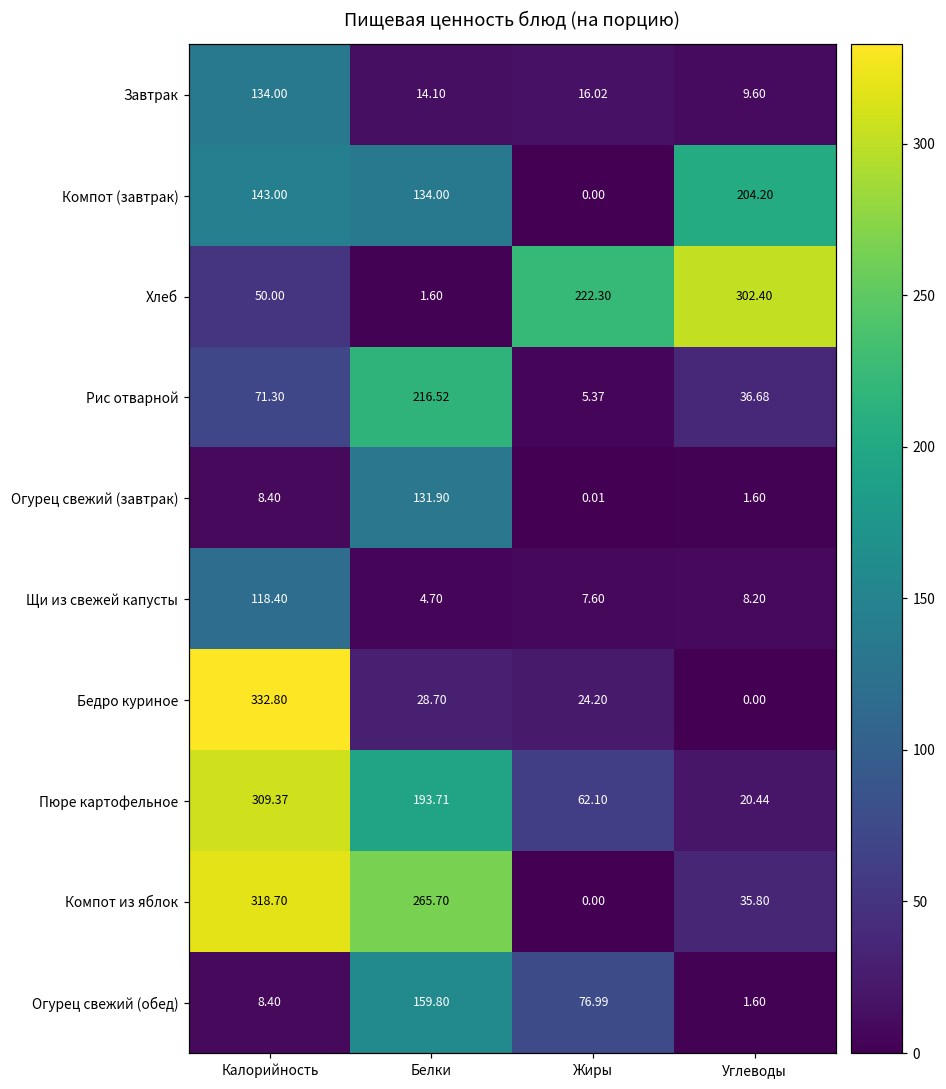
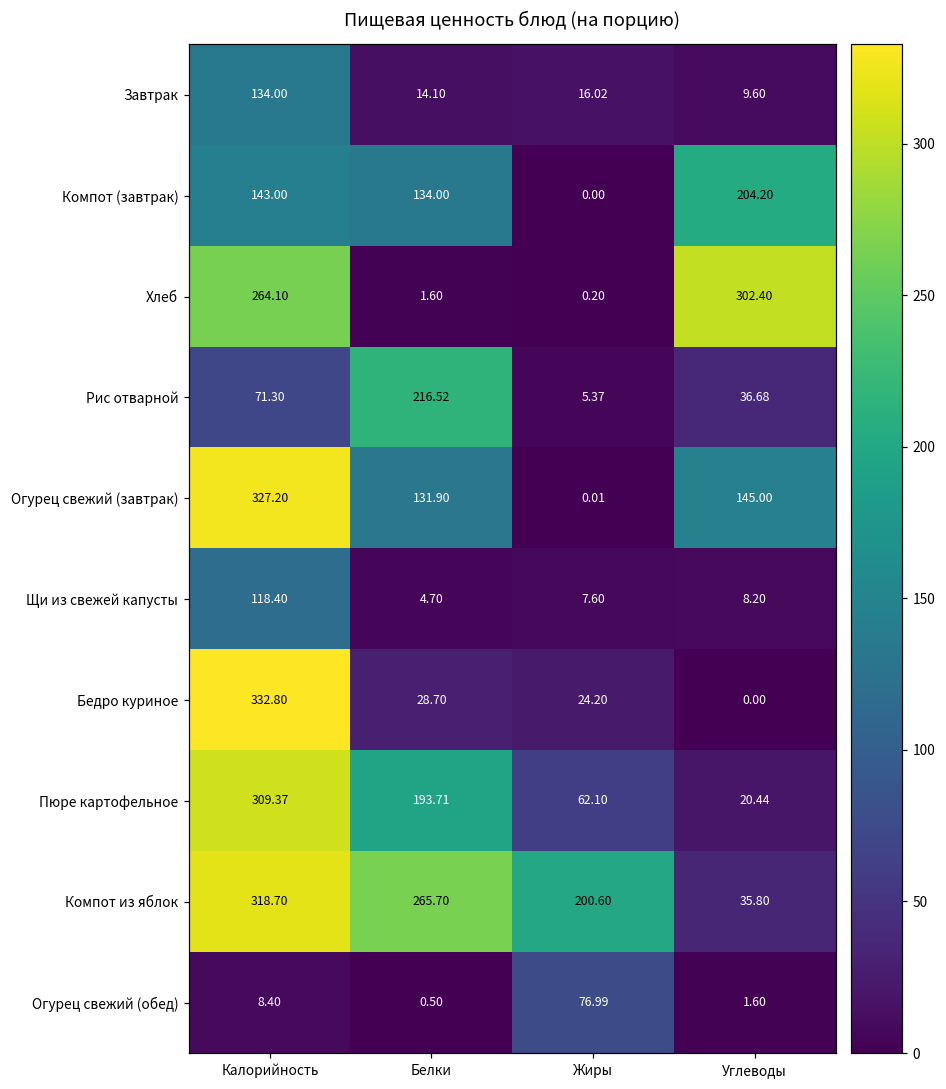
Хлеб, Калорийность: 50.00 -> 264.10
Хлеб, Жиры: 222.30 -> 0.20
Огурец свежий (завтрак), Калорийность: 8.40 -> 327.20
Огурец свежий (завтрак), Углеводы: 1.60 -> 145.00
Компот из яблок, Жиры: 0.00 -> 200.60
Огурец свежий (обед), Белки: 159.80 -> 0.50
